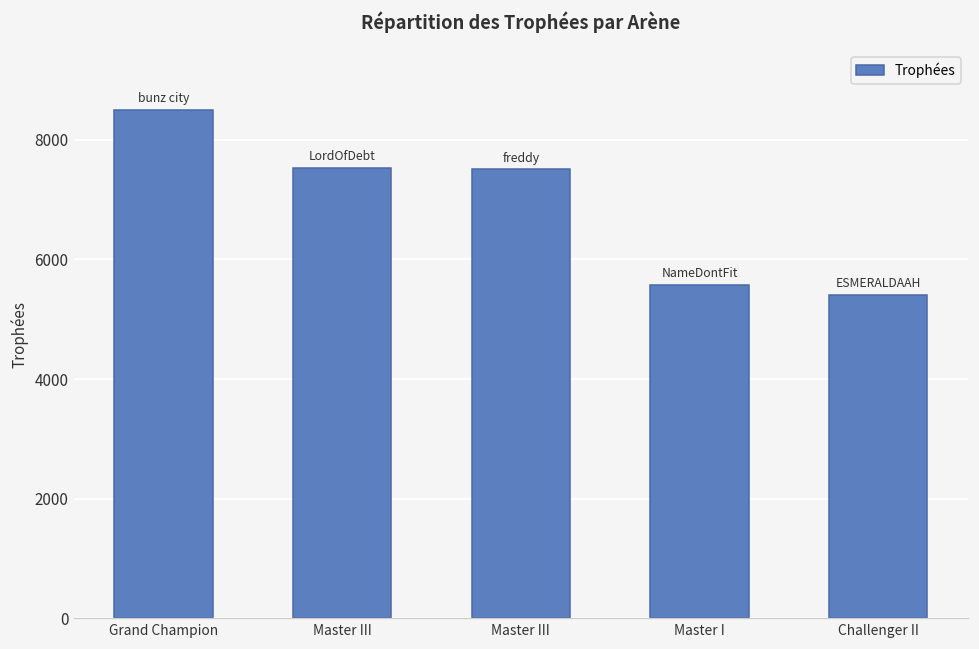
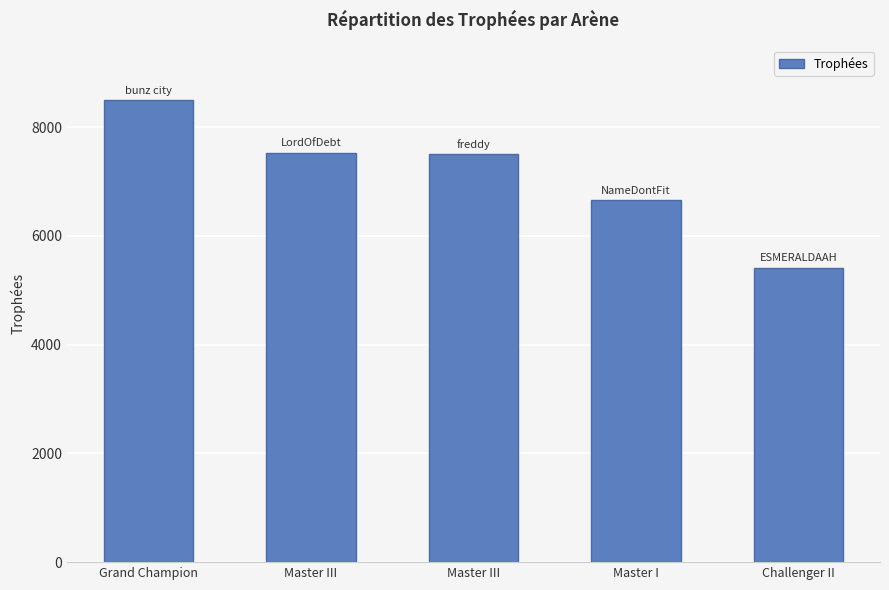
Master I: 5600 -> 6700
